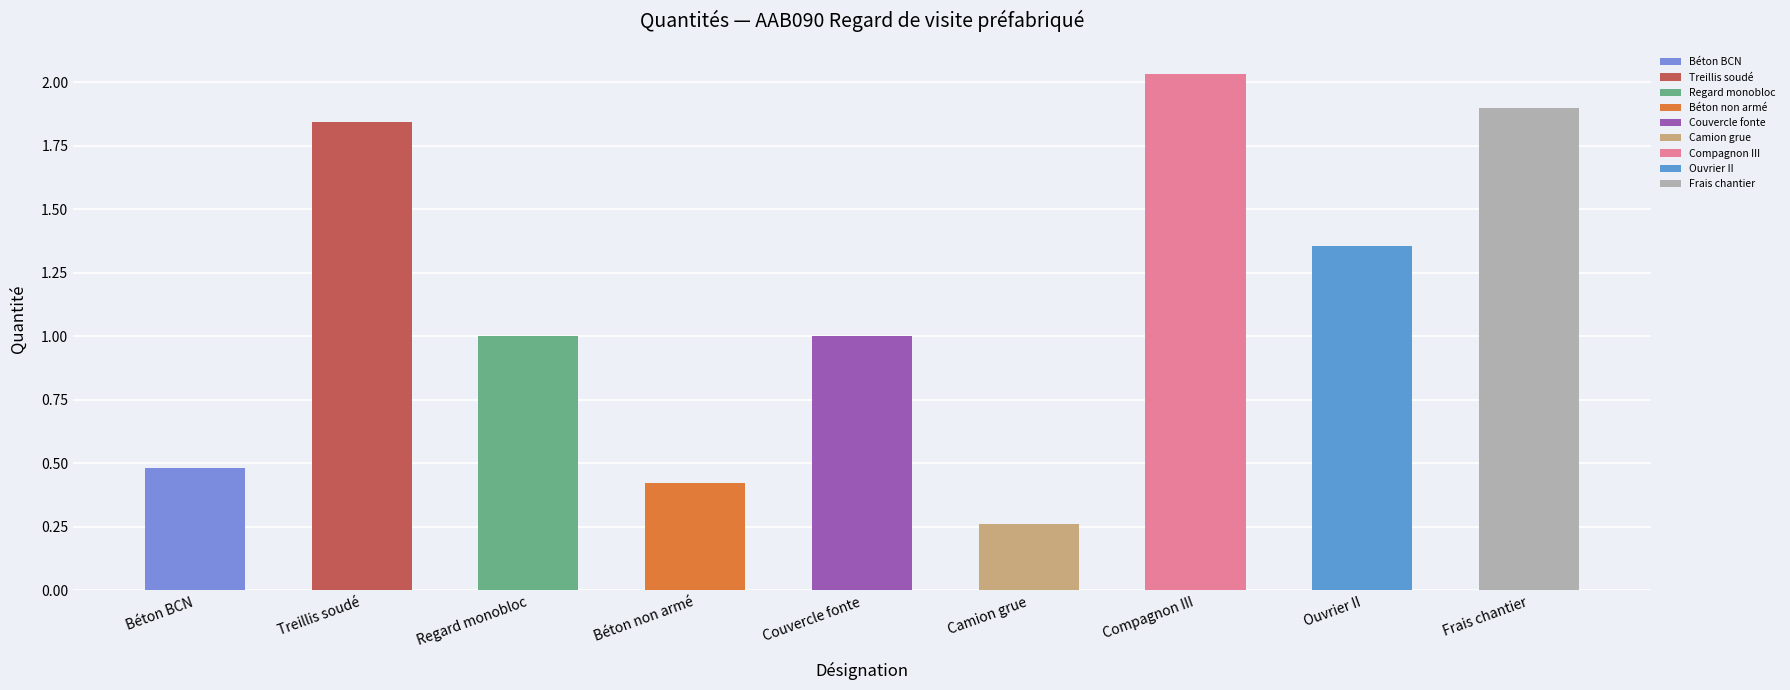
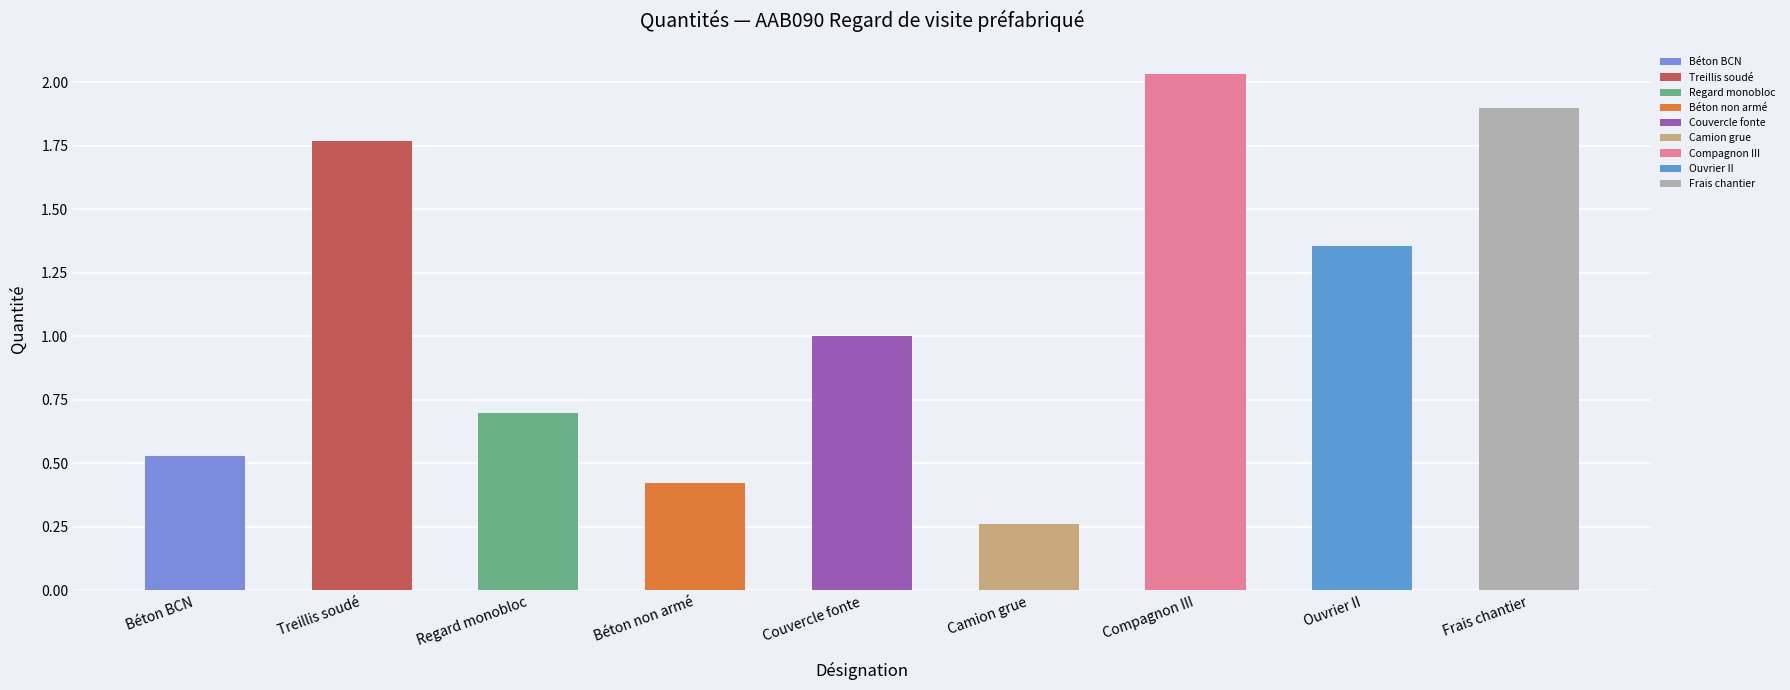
Béton BCN: 0.48 -> 0.53
Treillis soudé: 1.84 -> 1.77
Regard monobloc: 1.0 -> 0.7
